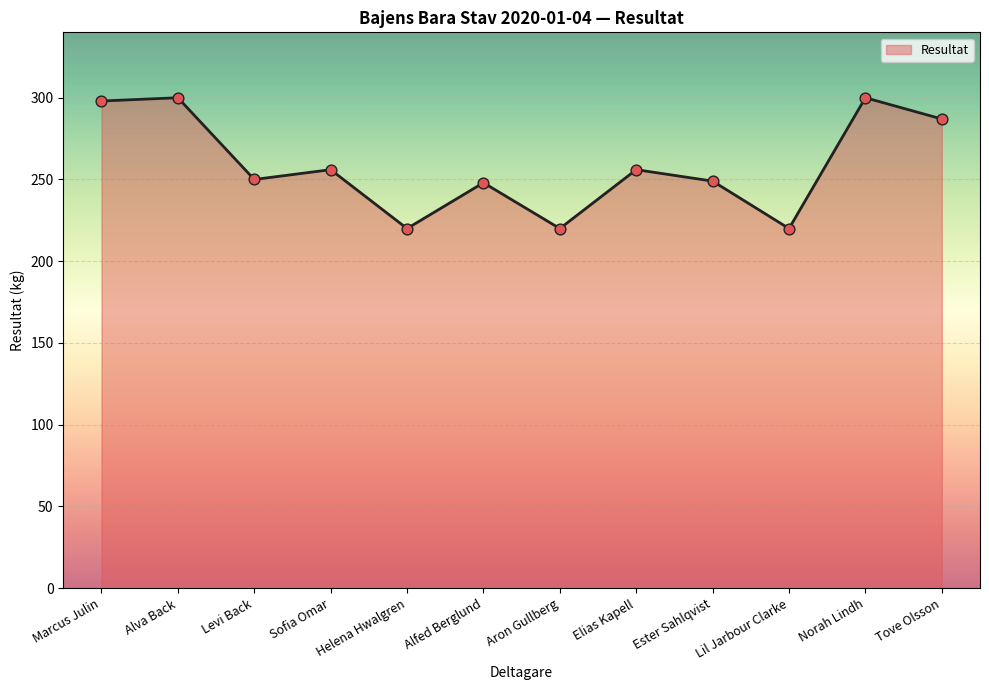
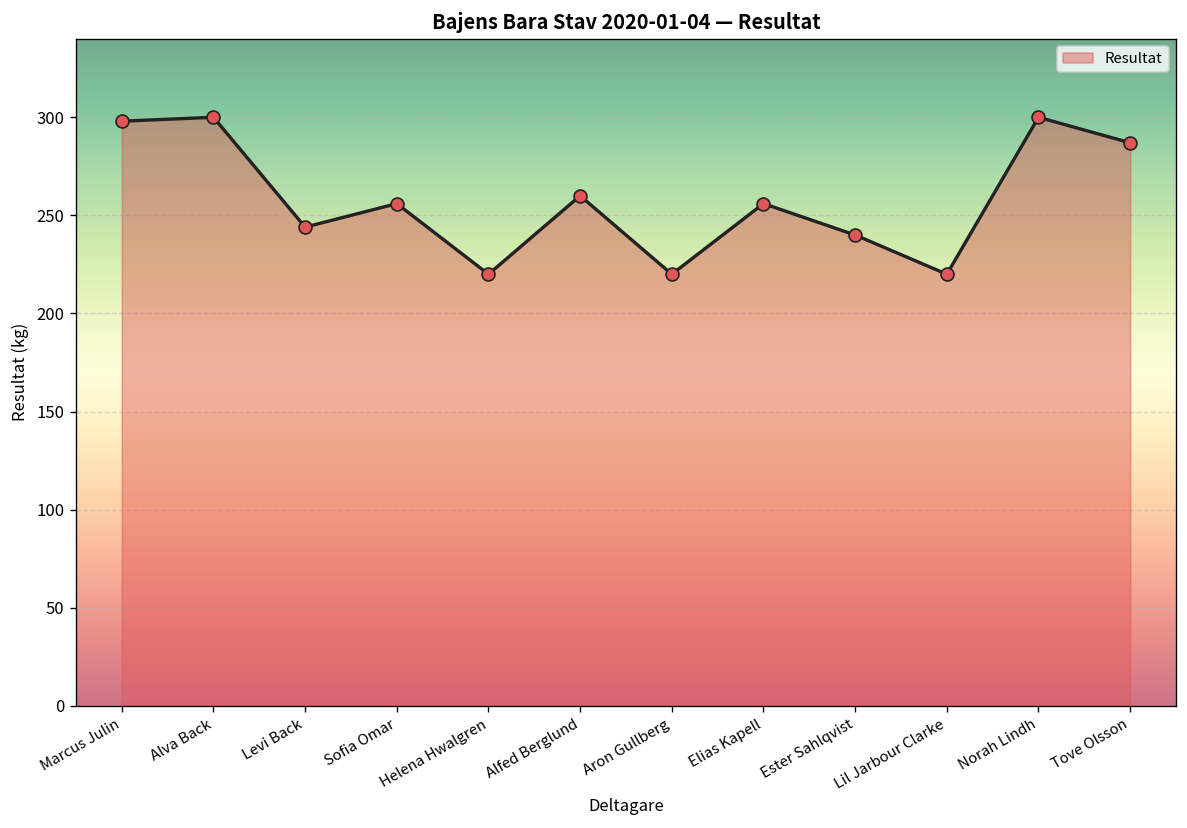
Levi Back: 250 -> 244
Alfed Berglund: 248 -> 260
Ester Sahlqvist: 249 -> 240
